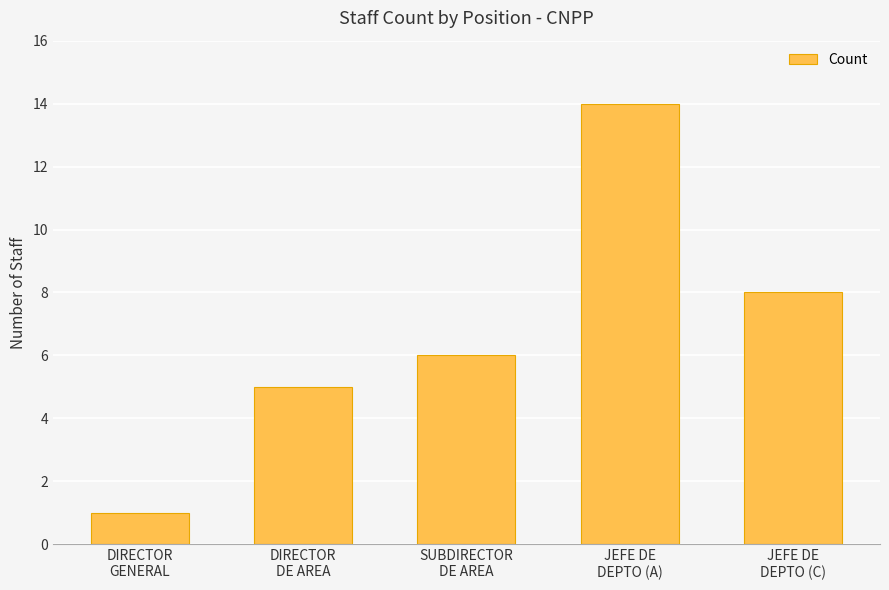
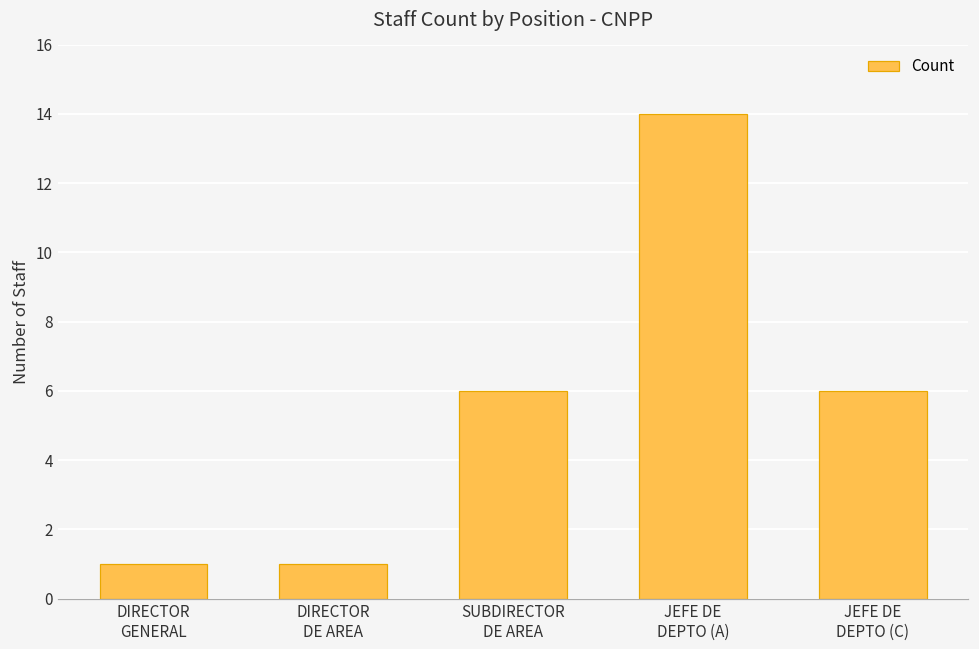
DIRECTOR DE AREA: 5 -> 1
JEFE DE DEPTO (C): 8 -> 6
